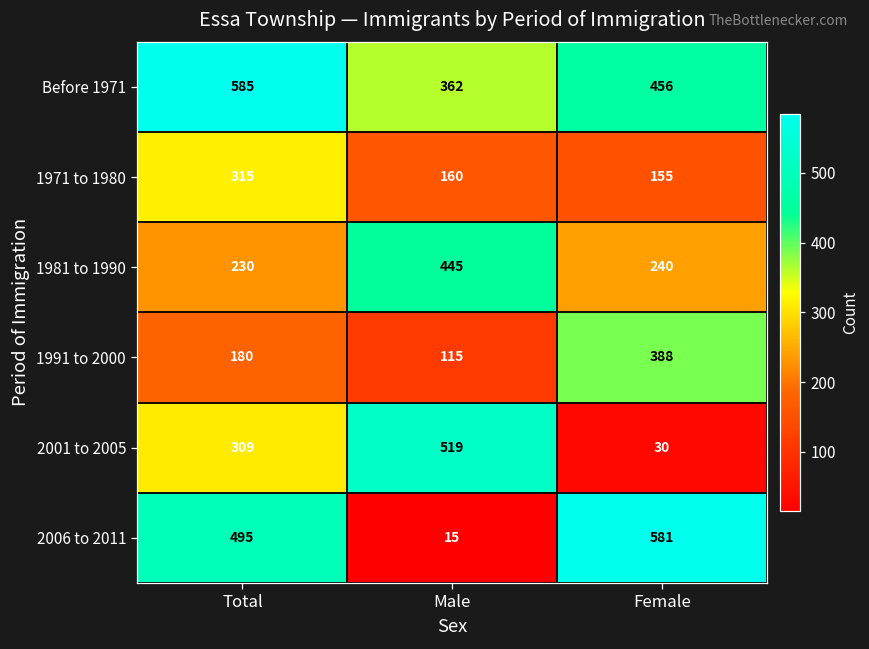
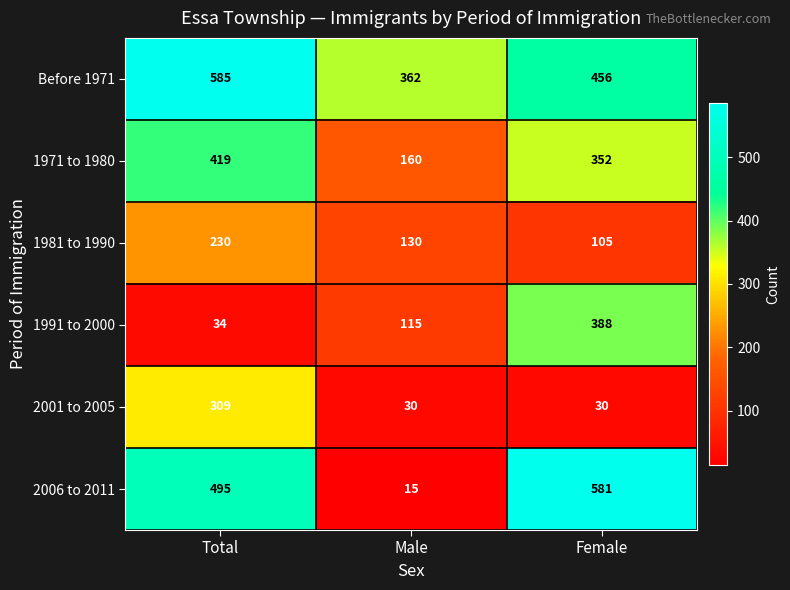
1971 to 1980, Total: 315 -> 419
1971 to 1980, Female: 155 -> 352
1981 to 1990, Male: 445 -> 130
1981 to 1990, Female: 240 -> 105
1991 to 2000, Total: 180 -> 34
2001 to 2005, Male: 519 -> 30
